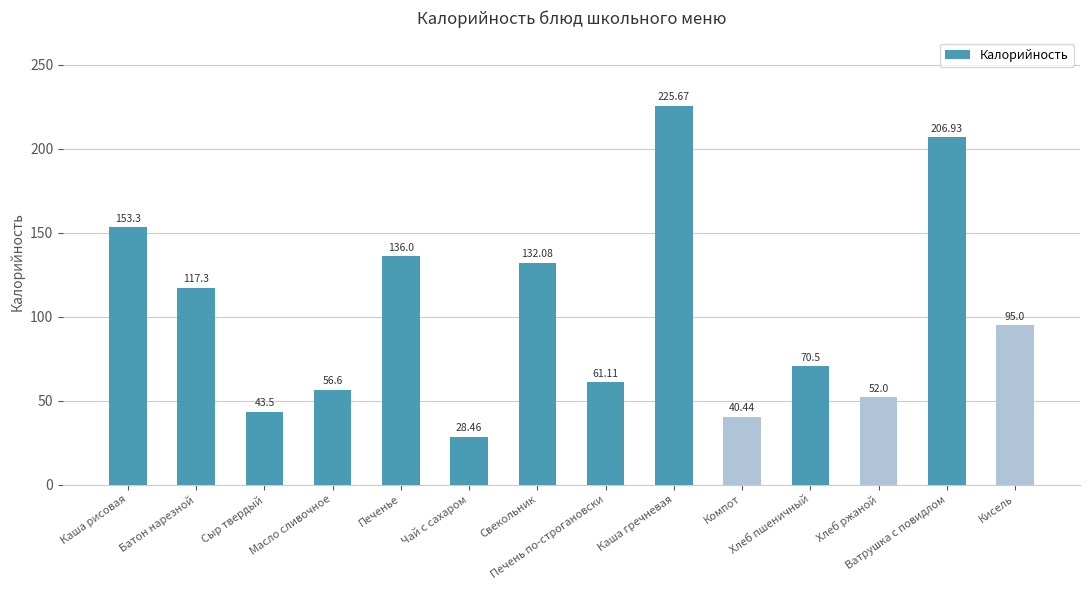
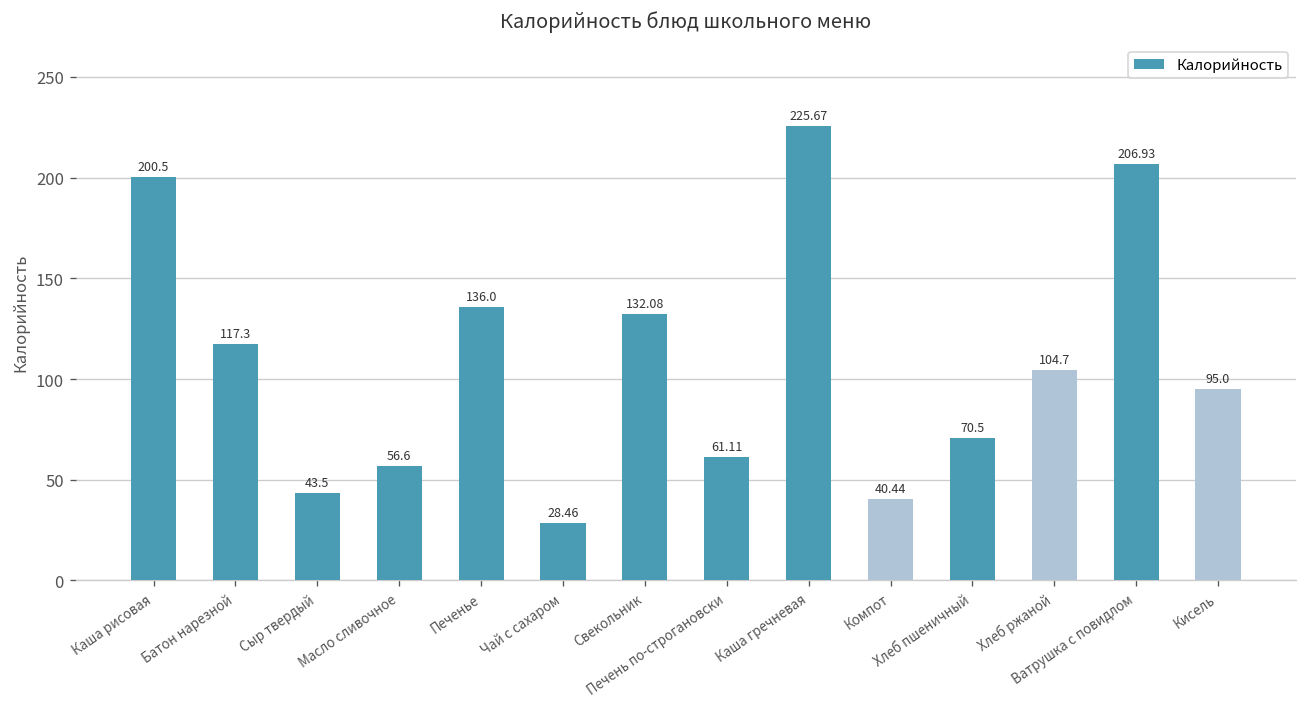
Каша рисовая: 153.3 -> 200.5
Хлеб ржаной: 52.0 -> 104.7
